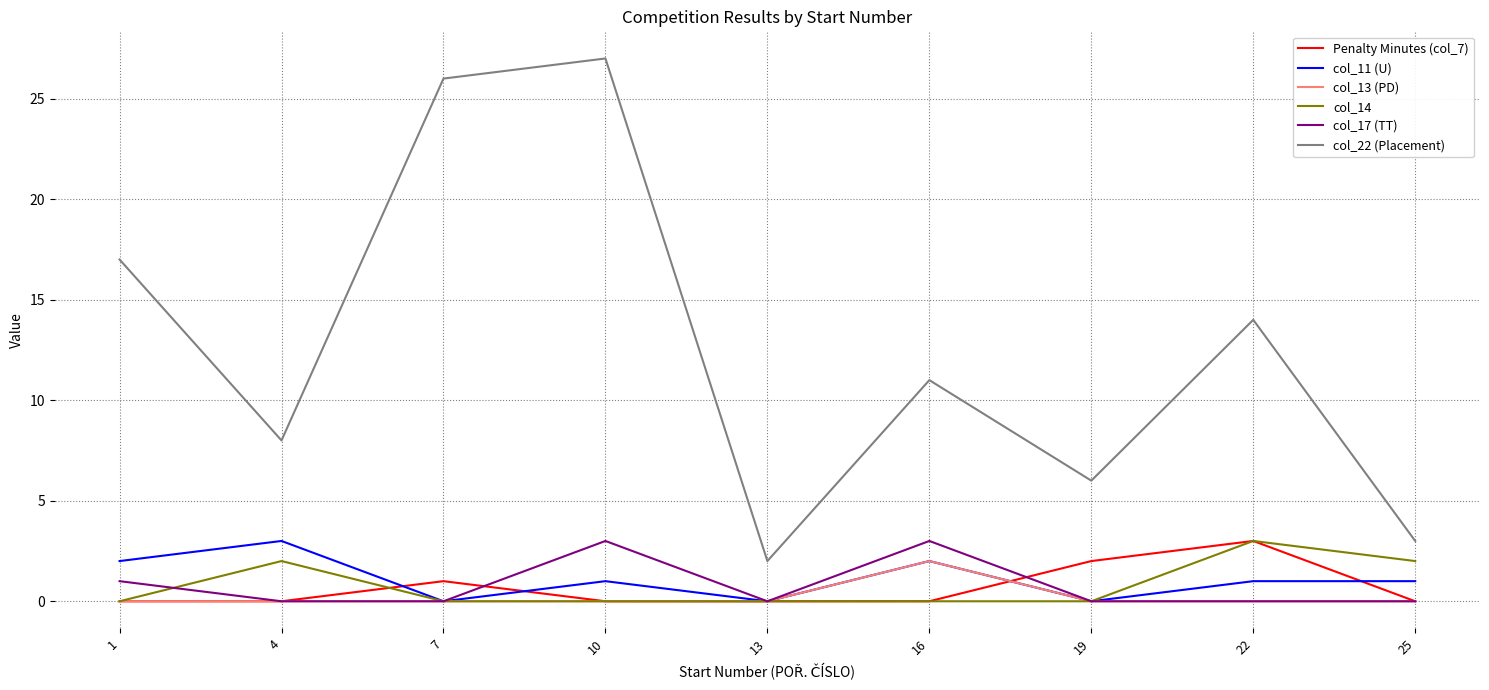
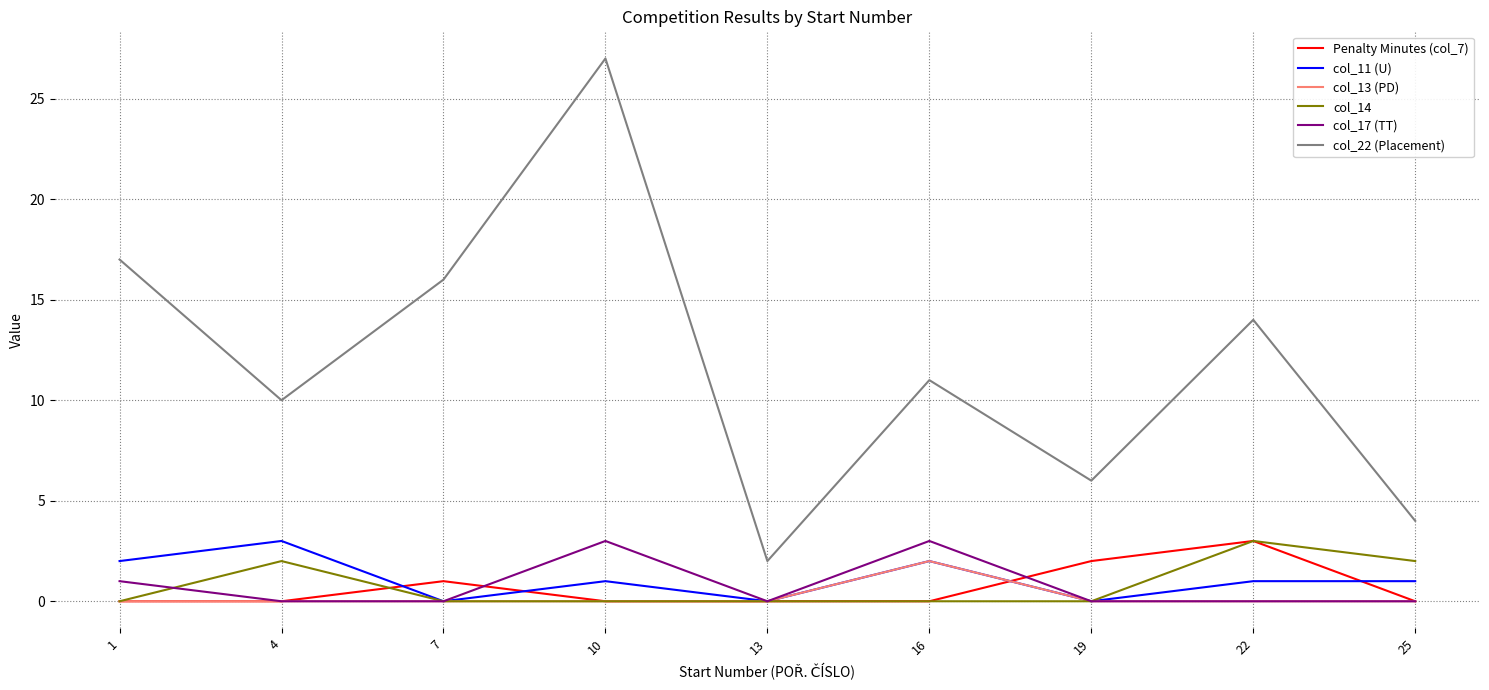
col_22 (Placement), 4: 8 -> 10
col_22 (Placement), 7: 26 -> 16
col_22 (Placement), 25: 3 -> 4
